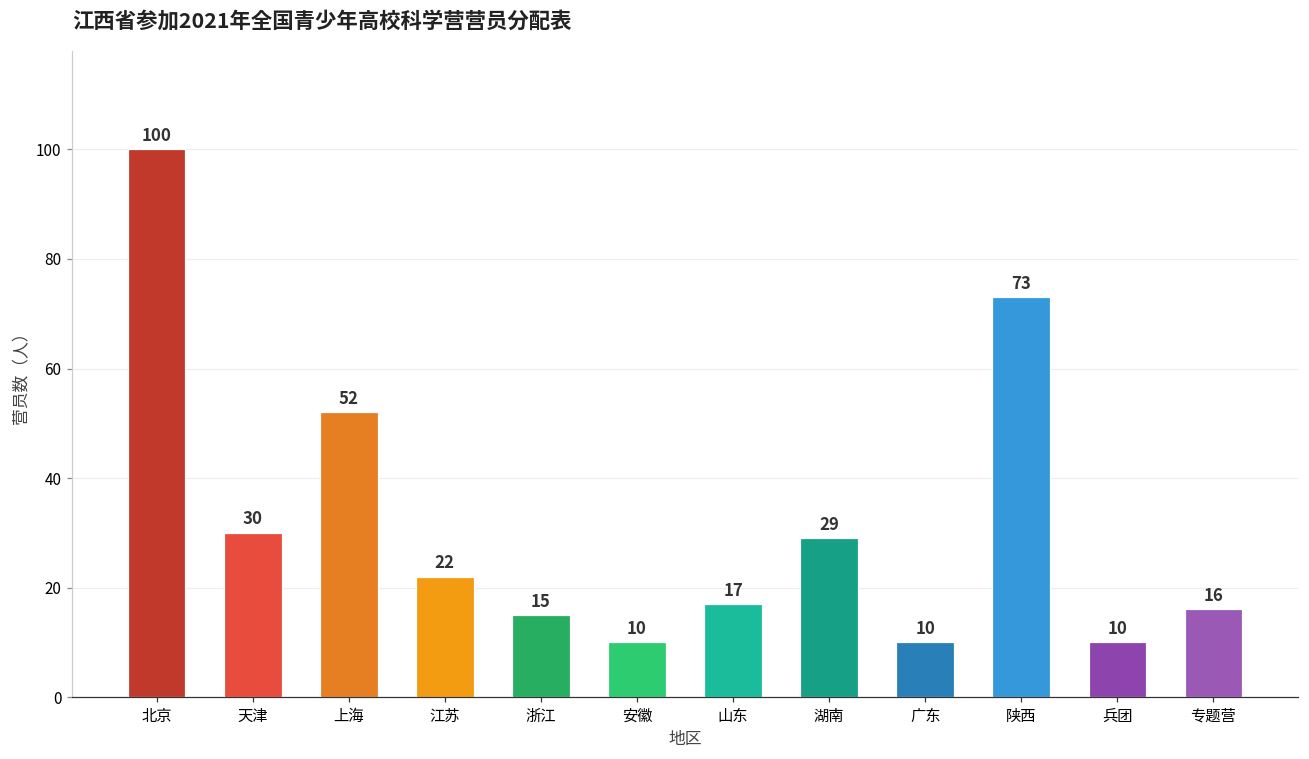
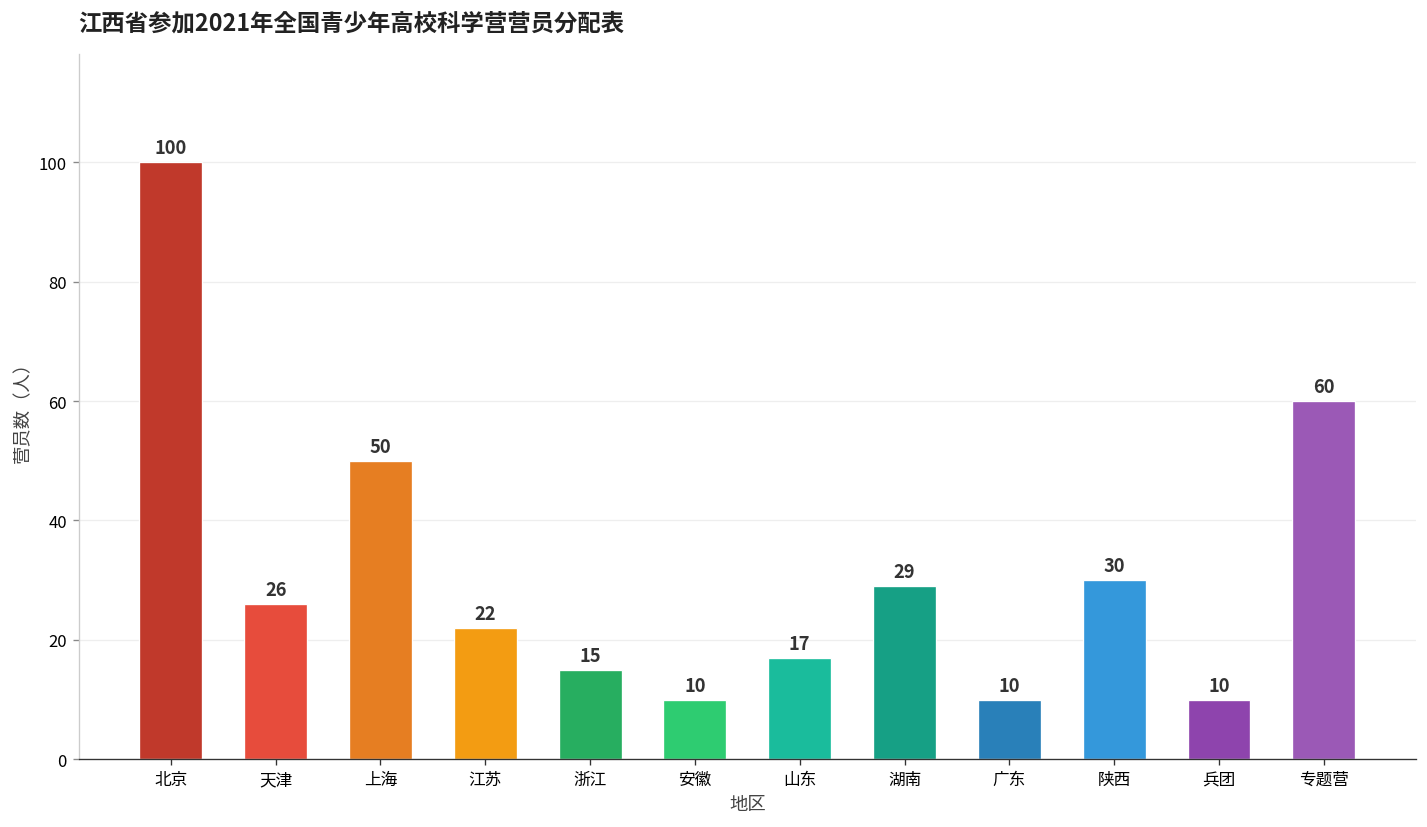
天津: 30 -> 26
上海: 52 -> 50
陕西: 73 -> 30
专题营: 16 -> 60
